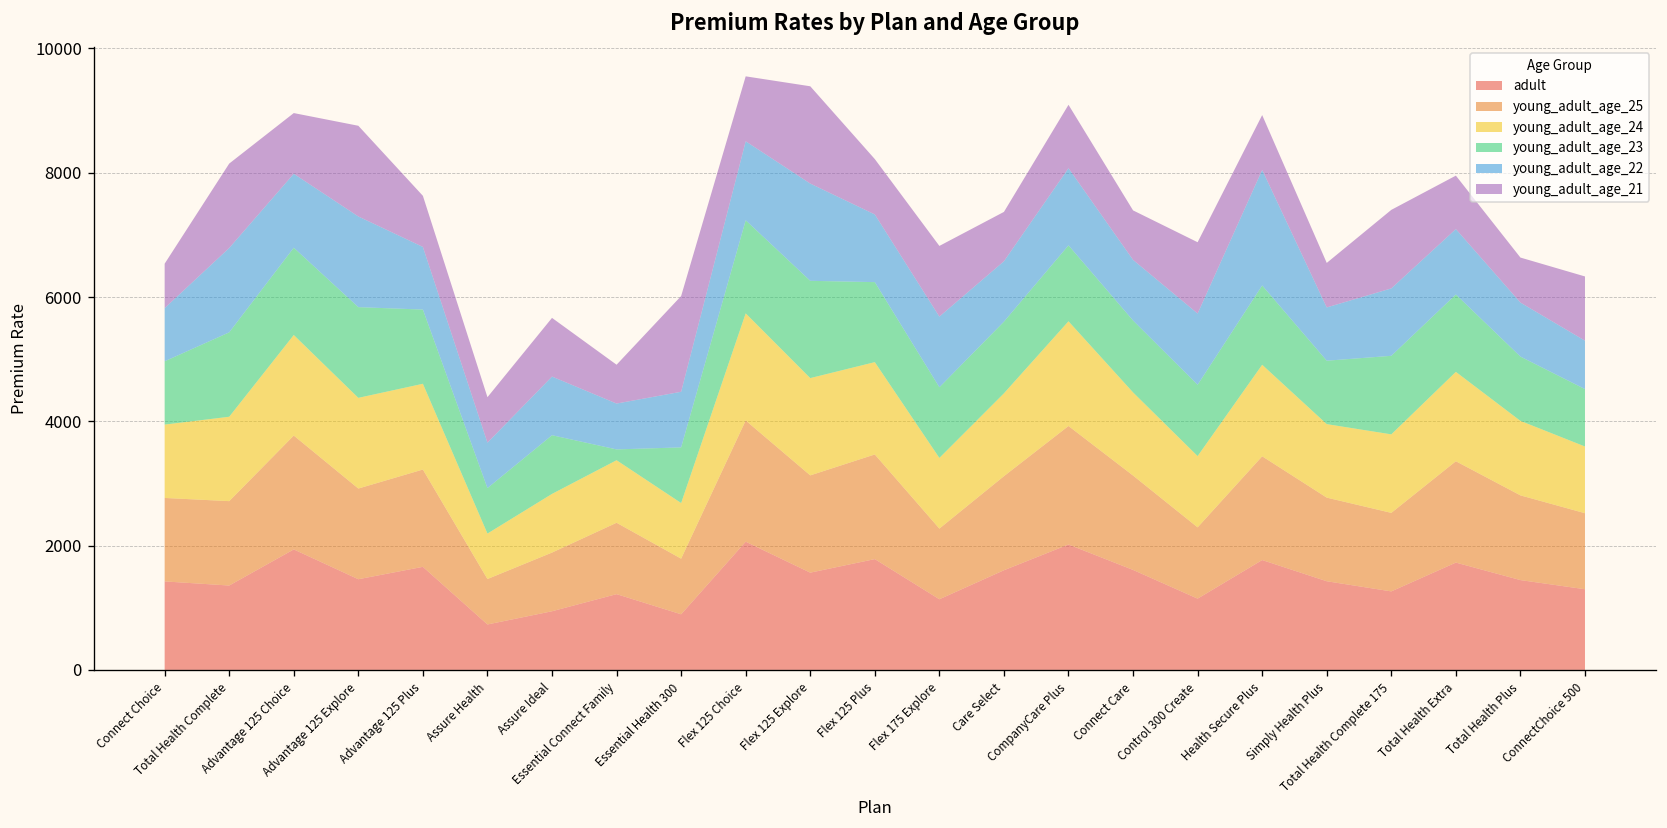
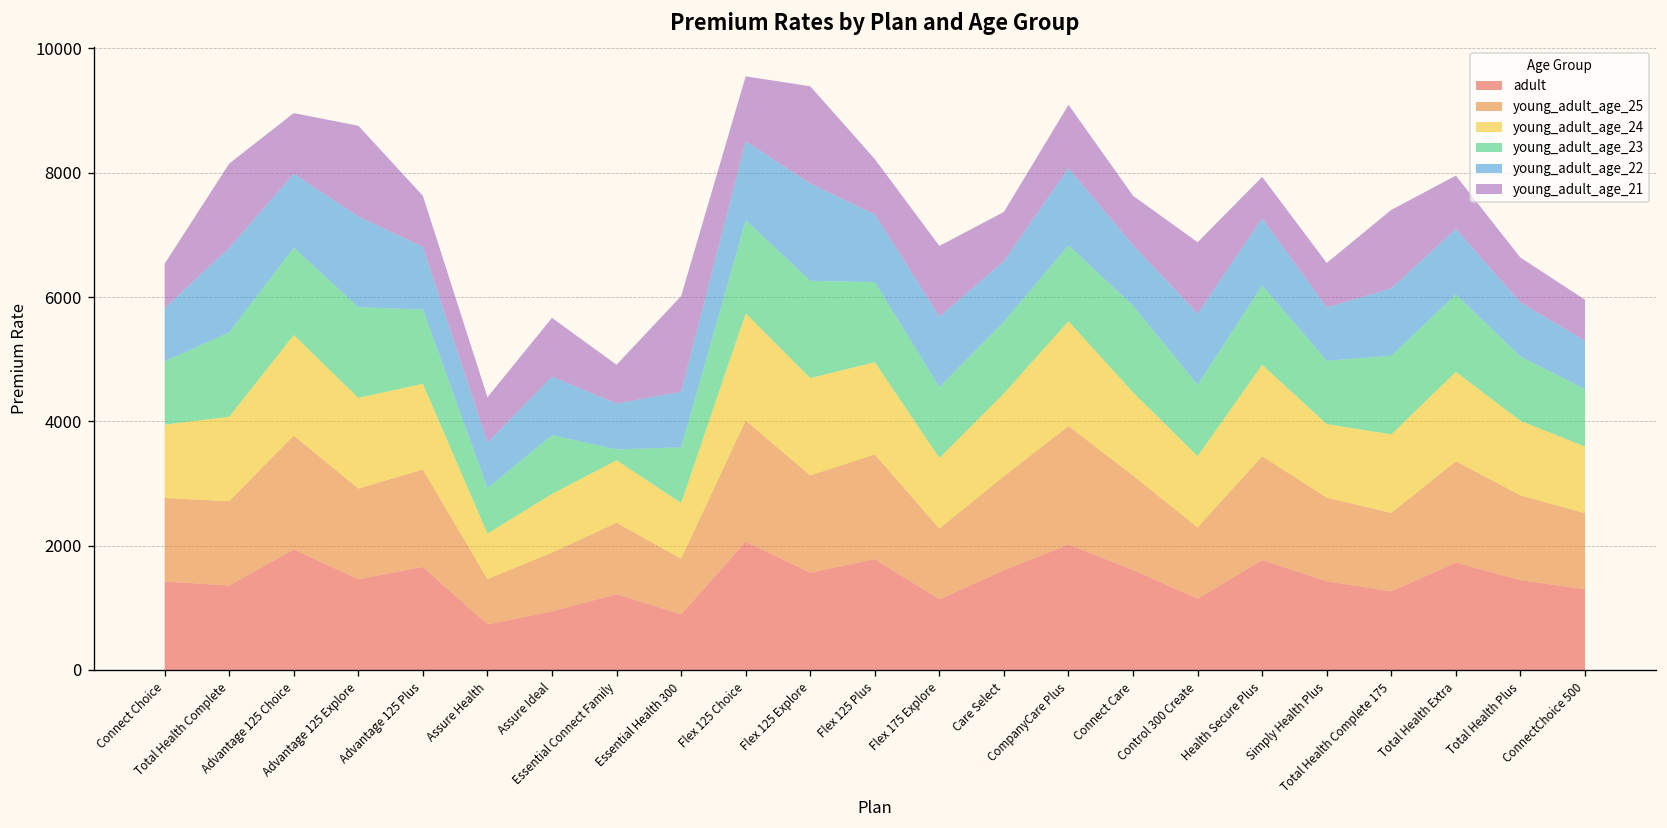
young_adult_age_23, Connect Care: 1200 -> 1400
young_adult_age_22, Health Secure Plus: 1900 -> 1100
young_adult_age_21, Health Secure Plus: 900 -> 700
young_adult_age_21, ConnectChoice 500: 1000 -> 700
